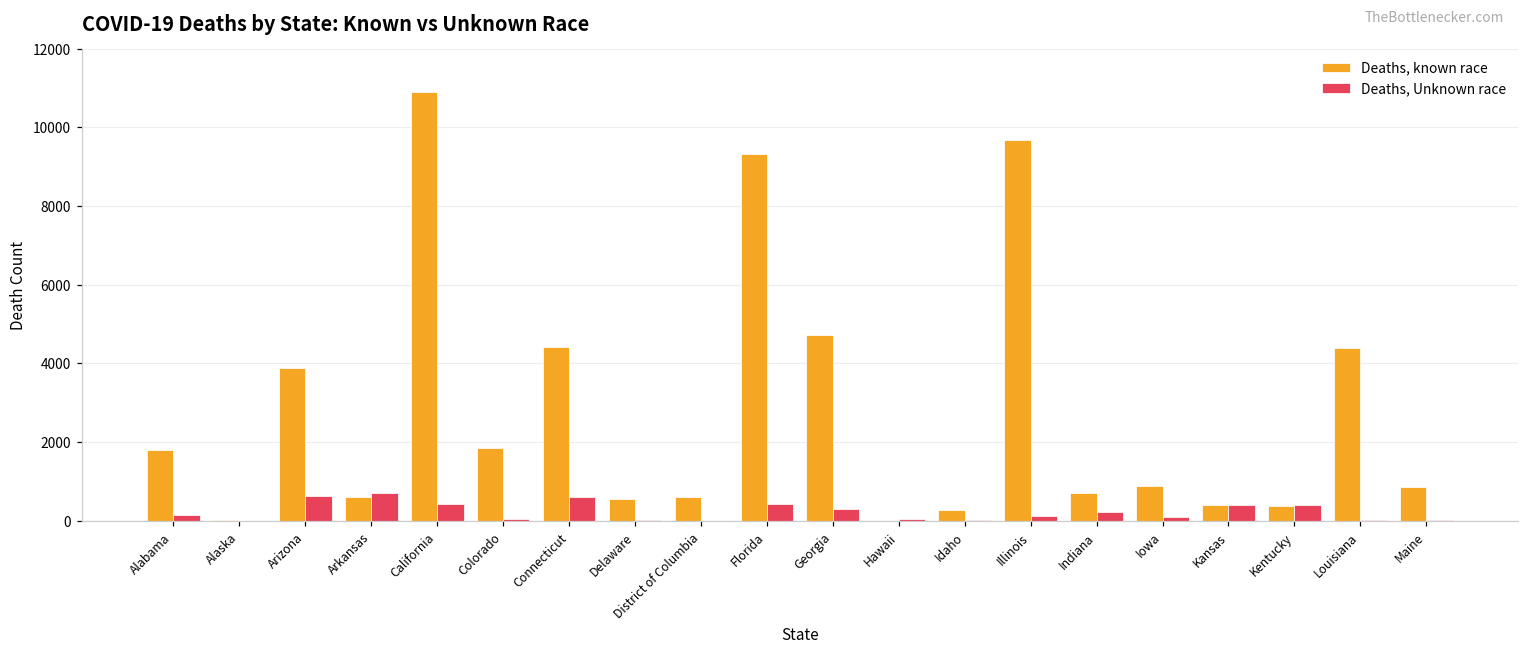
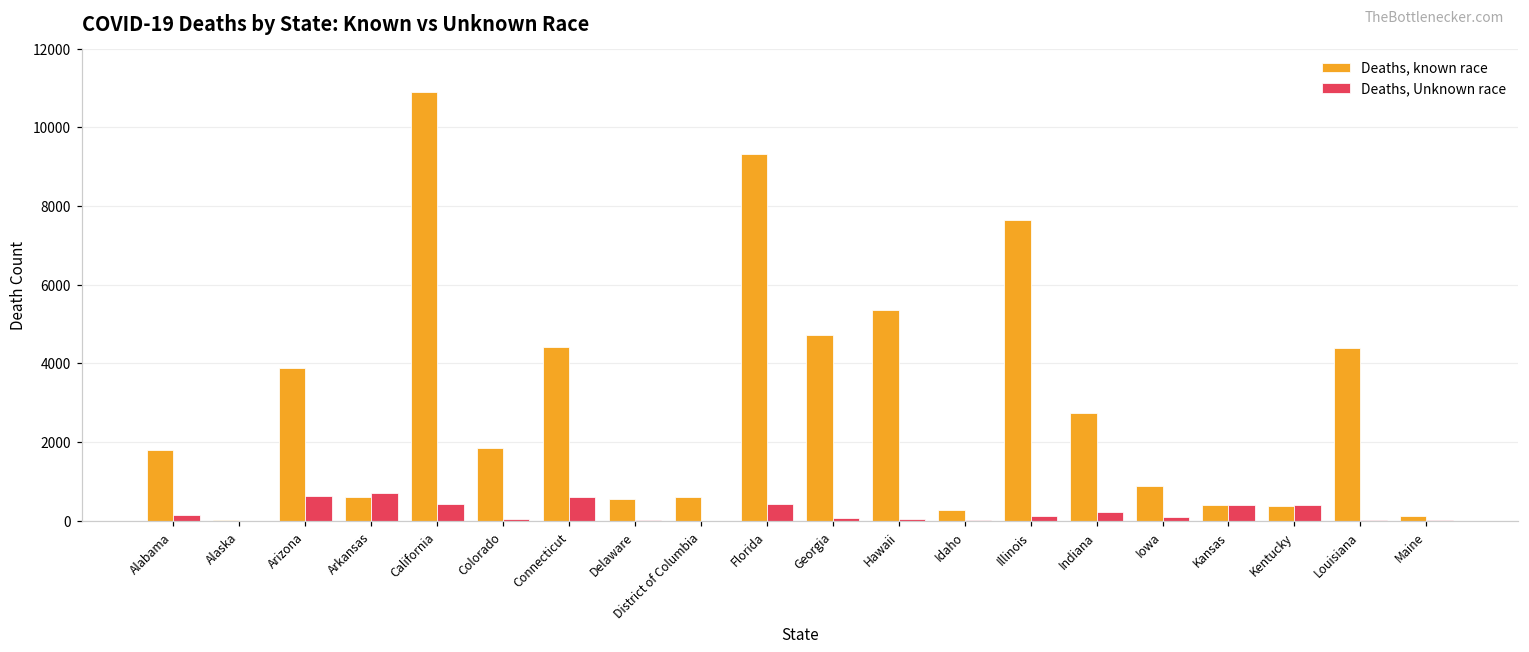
Deaths, Unknown race, Georgia: 300 -> 100
Deaths, known race, Hawaii: 0 -> 5400
Deaths, known race, Illinois: 9700 -> 7700
Deaths, known race, Indiana: 700 -> 2700
Deaths, known race, Maine: 900 -> 100
